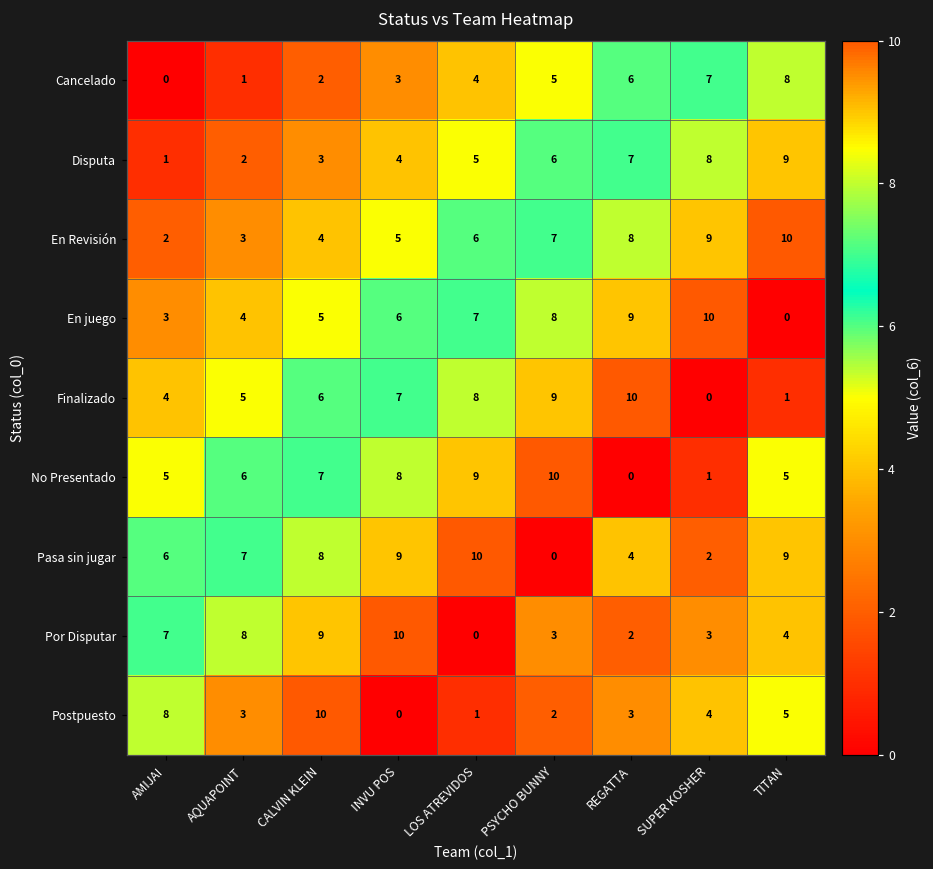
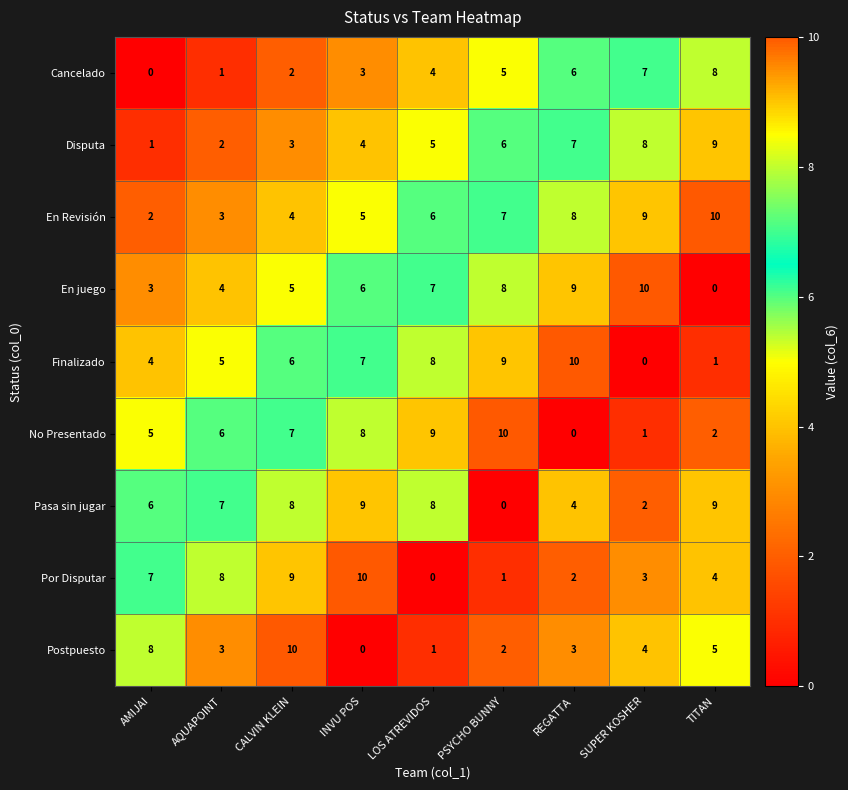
No Presentado, TITAN: 5 -> 2
Pasa sin jugar, LOS ATREVIDOS: 10 -> 8
Por Disputar, PSYCHO BUNNY: 3 -> 1
